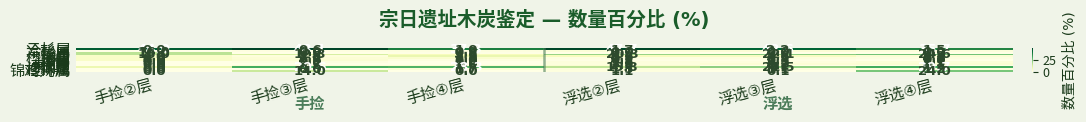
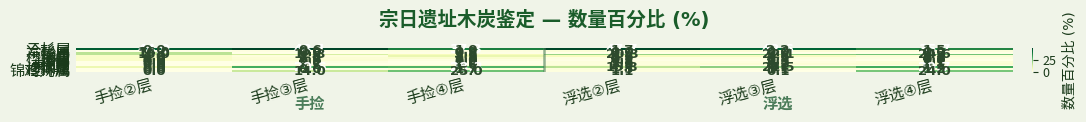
锦鸡儿属, 手捡④层: 0.0 -> 25.0
